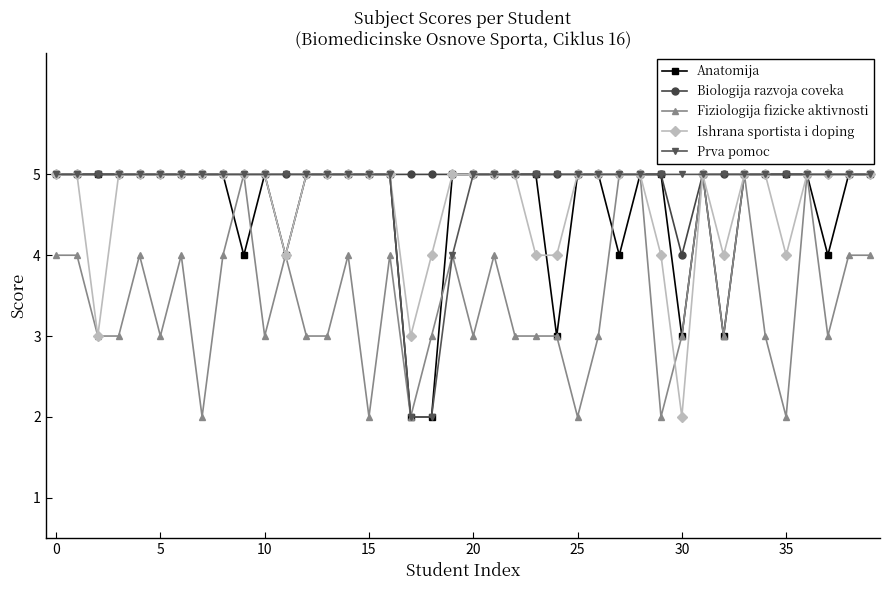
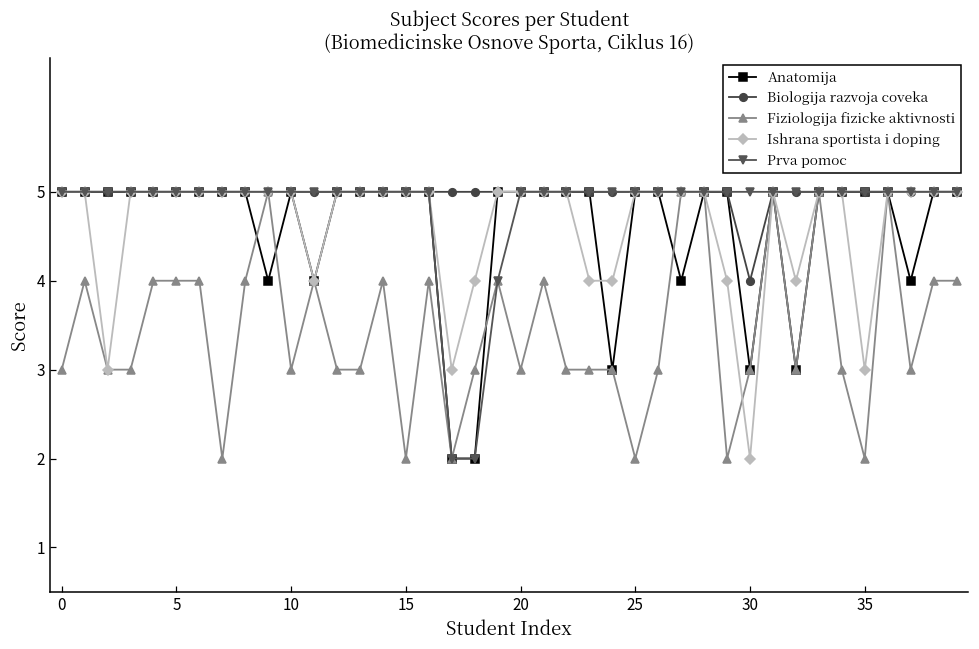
Fiziologija fizicke aktivnosti, 0: 4 -> 3
Fiziologija fizicke aktivnosti, 5: 3 -> 4
Ishrana sportista i doping, 35: 4 -> 3
